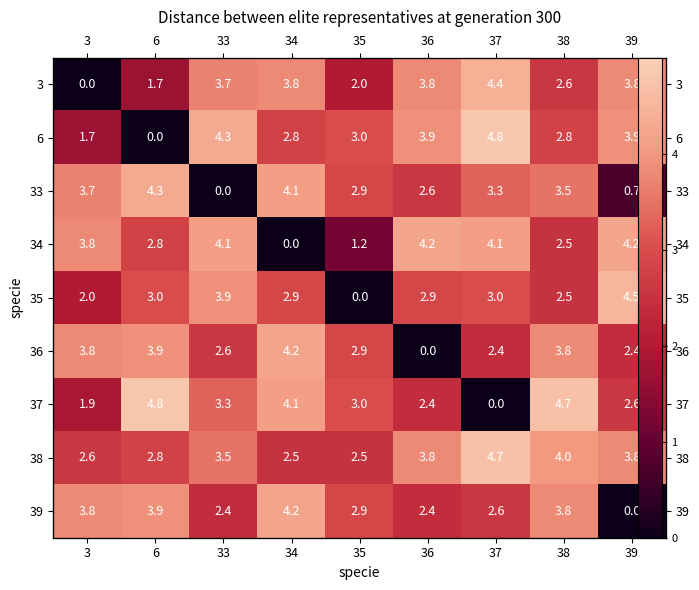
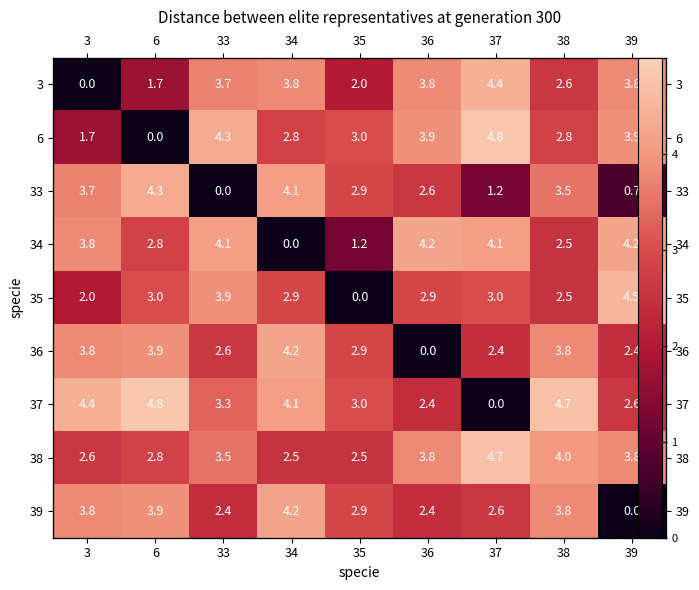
33, 37: 3.3 -> 1.2
37, 3: 1.9 -> 4.4
